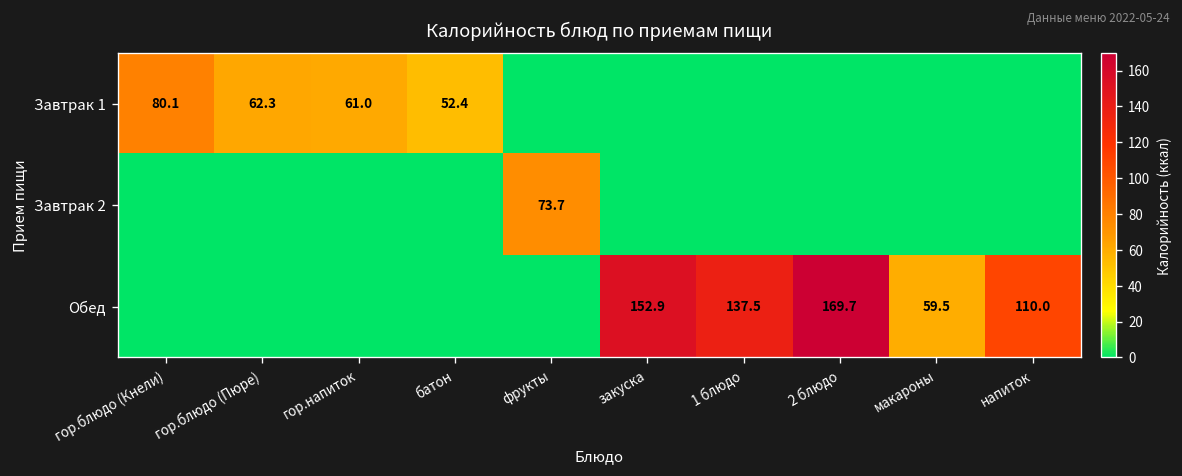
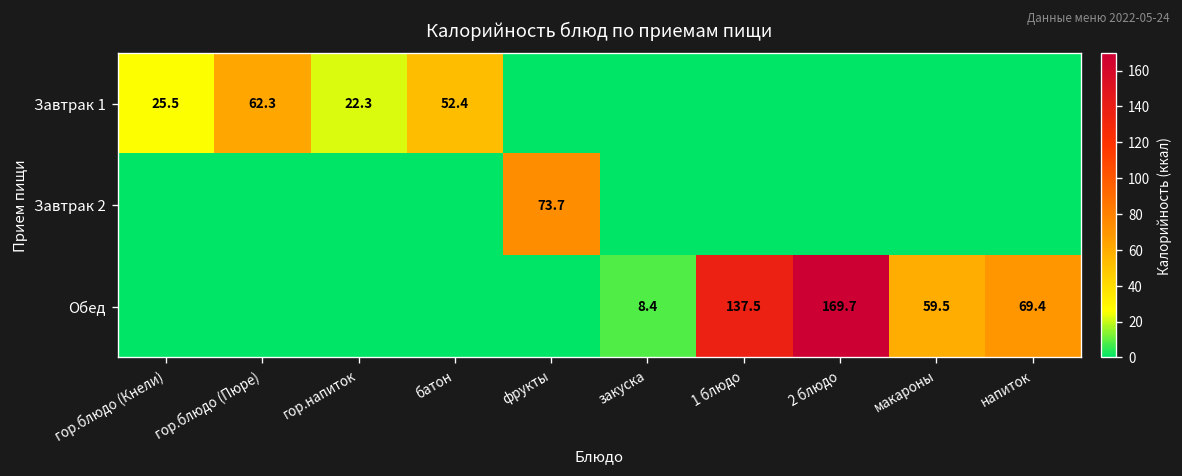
Завтрак 1, гор.блюдо (Кнели): 80.1 -> 25.5
Завтрак 1, гор.напиток: 61.0 -> 22.3
Обед, закуска: 152.9 -> 8.4
Обед, напиток: 110.0 -> 69.4
